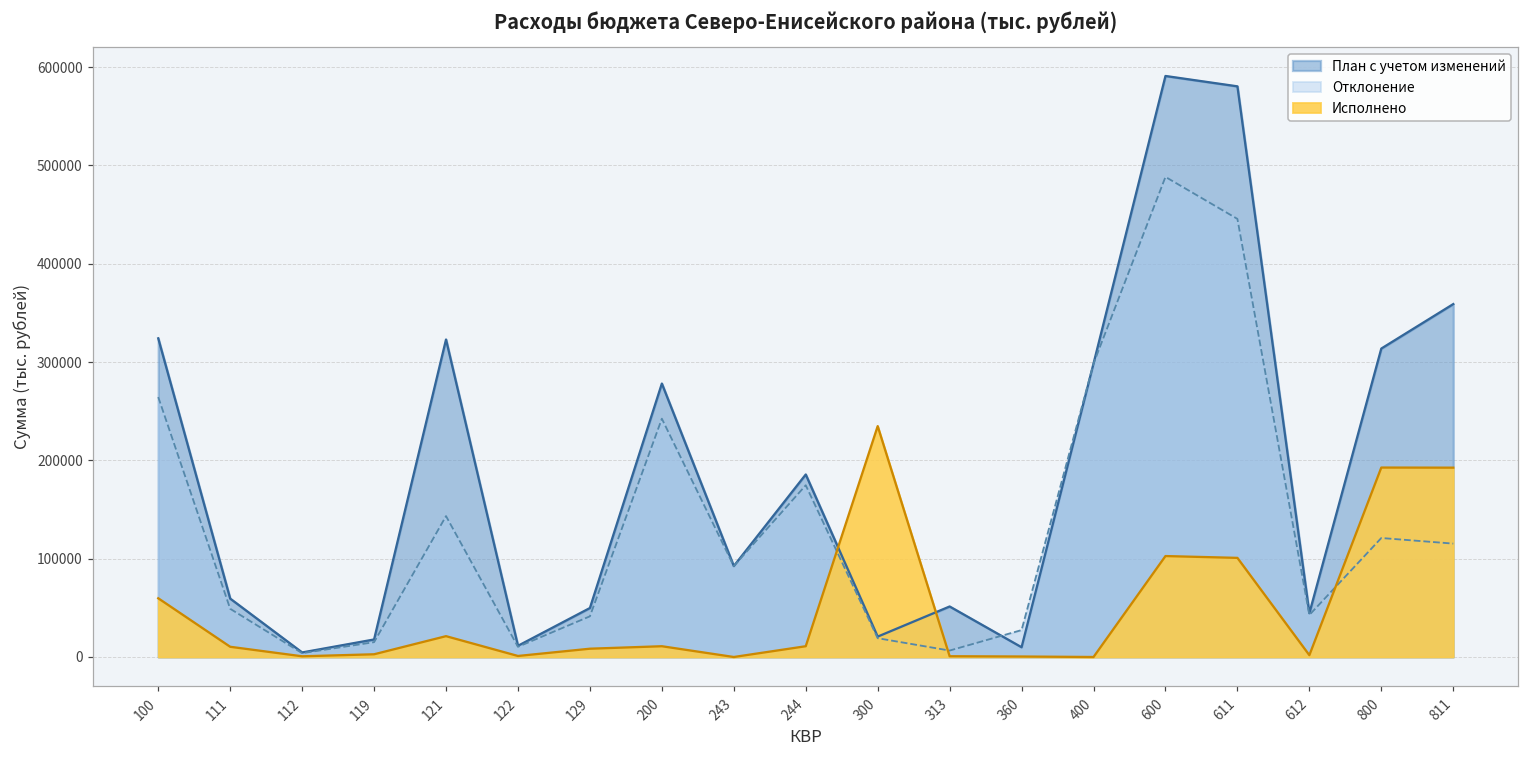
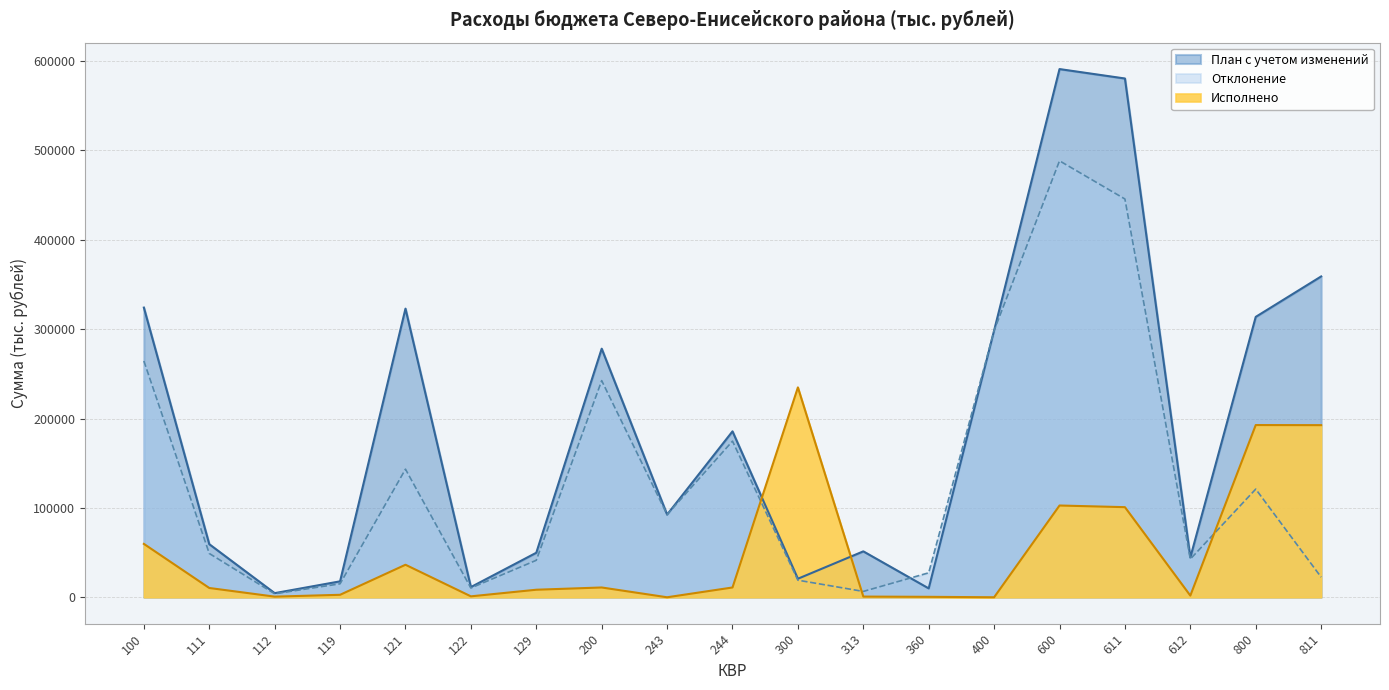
Исполнено, 121: 20000 -> 40000
Отклонение, 811: 120000 -> 20000
